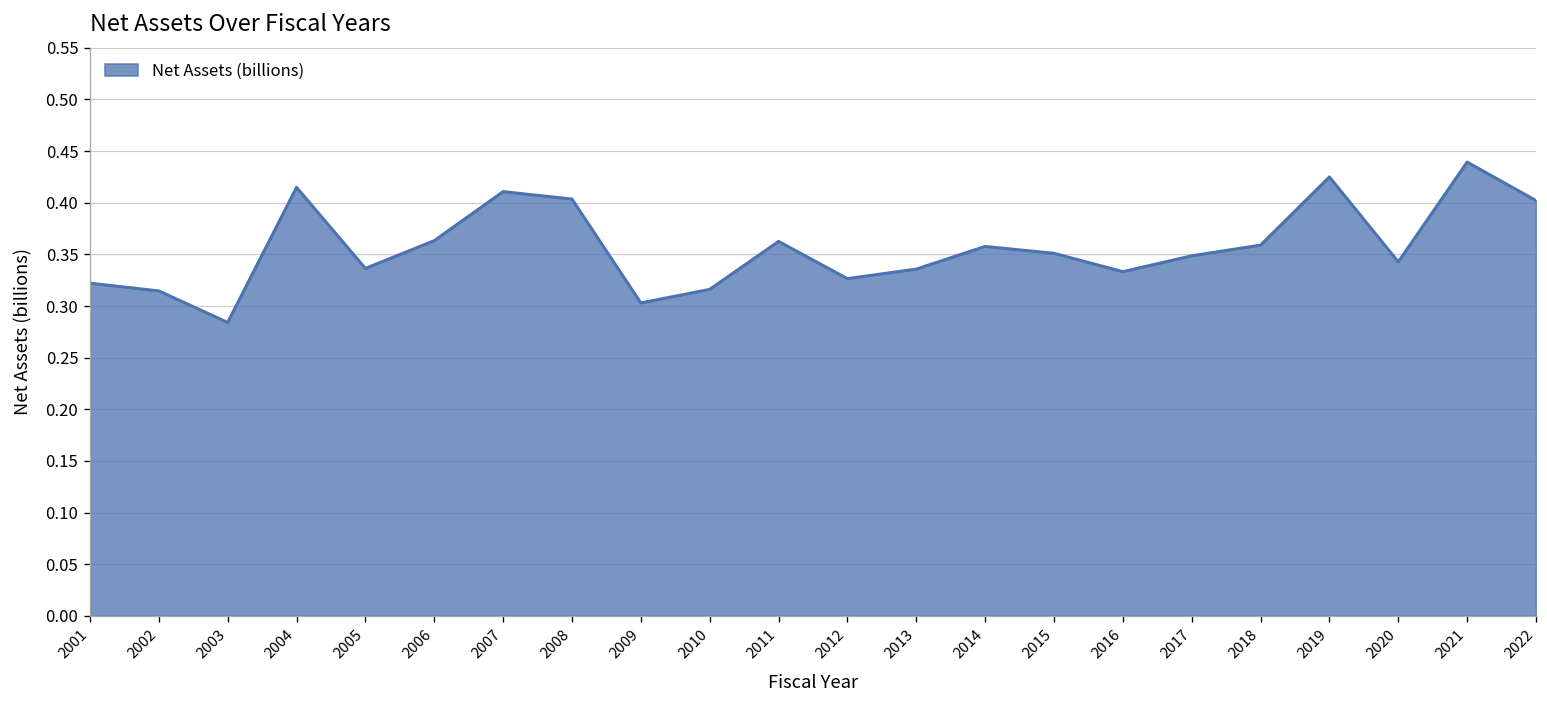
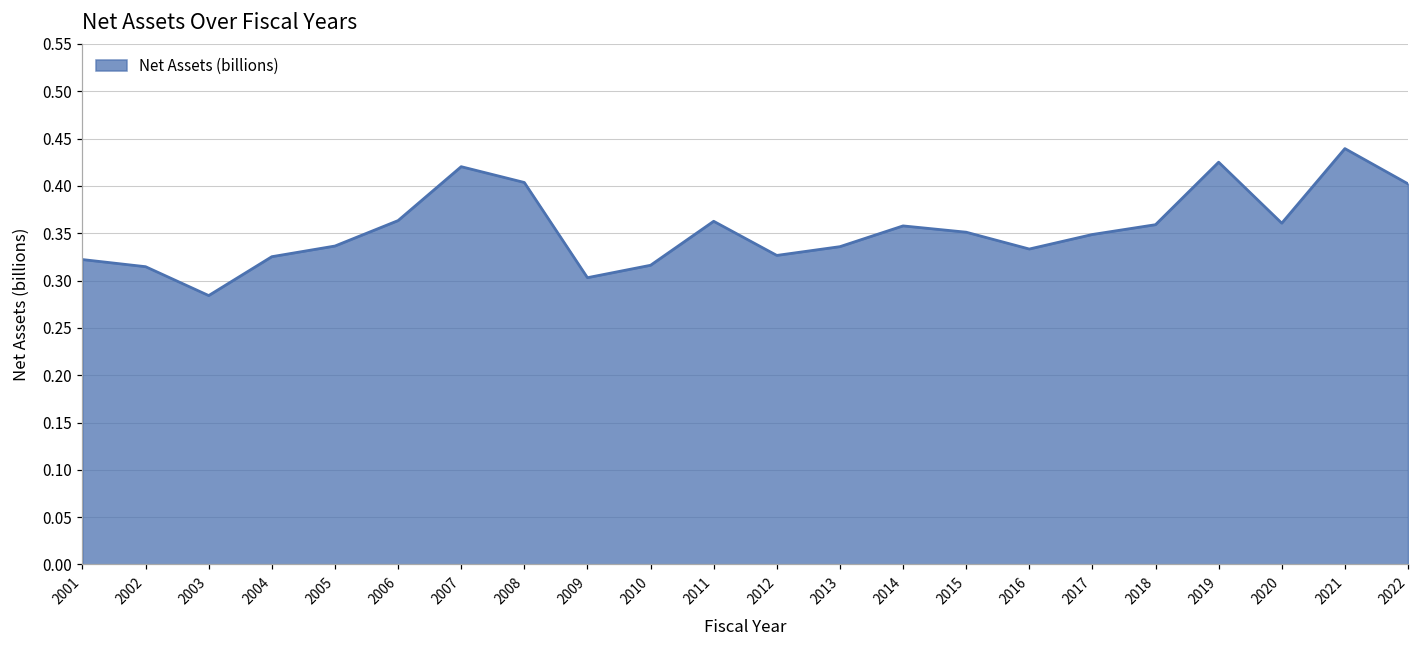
2004: 0.41 -> 0.33
2007: 0.41 -> 0.42
2020: 0.34 -> 0.36
